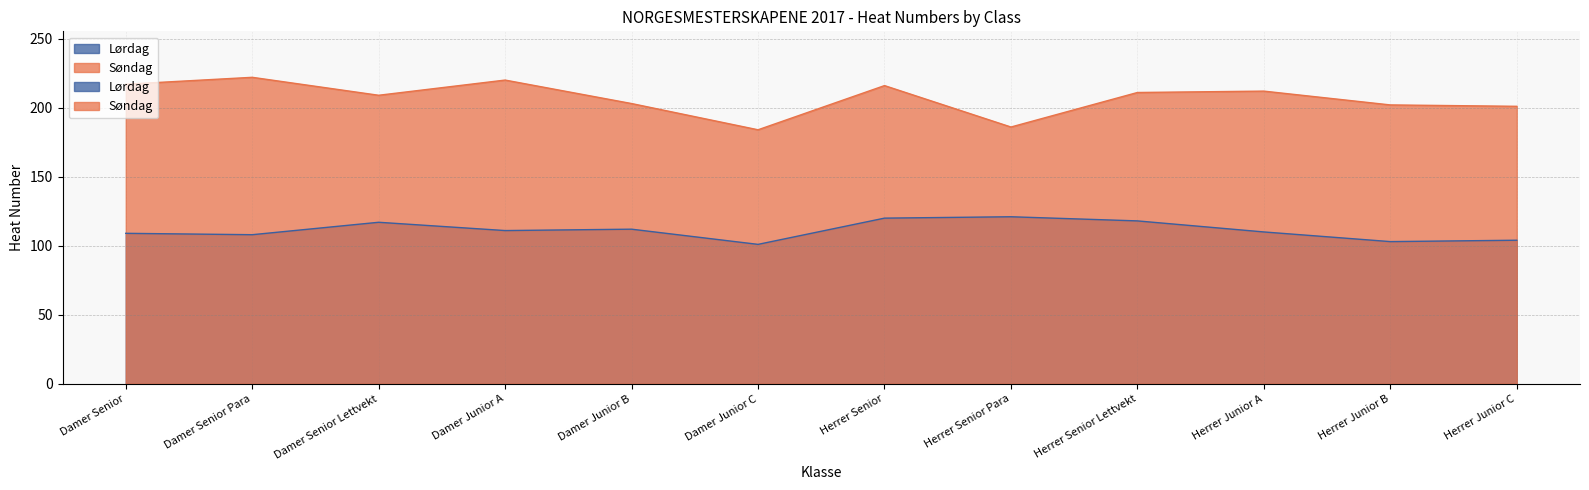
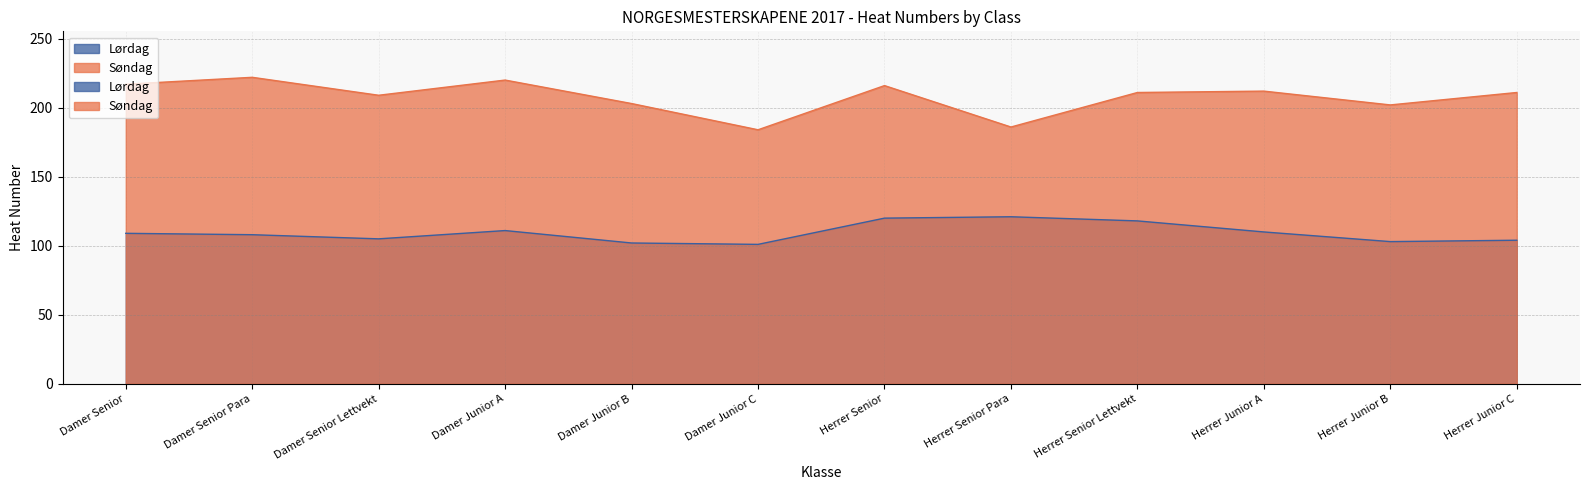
Lørdag, Damer Senior Lettvekt: 117 -> 105
Lørdag, Damer Junior B: 112 -> 102
Søndag, Herrer Junior C: 201 -> 211
